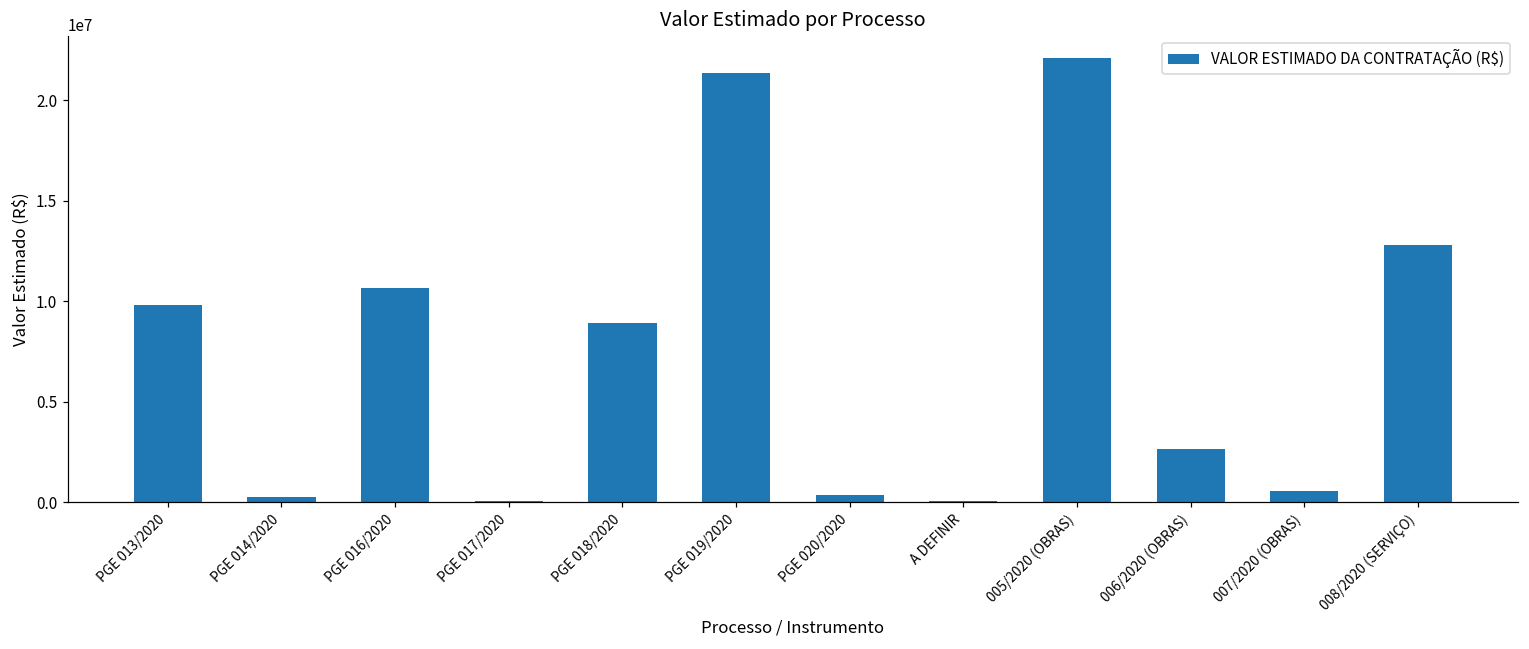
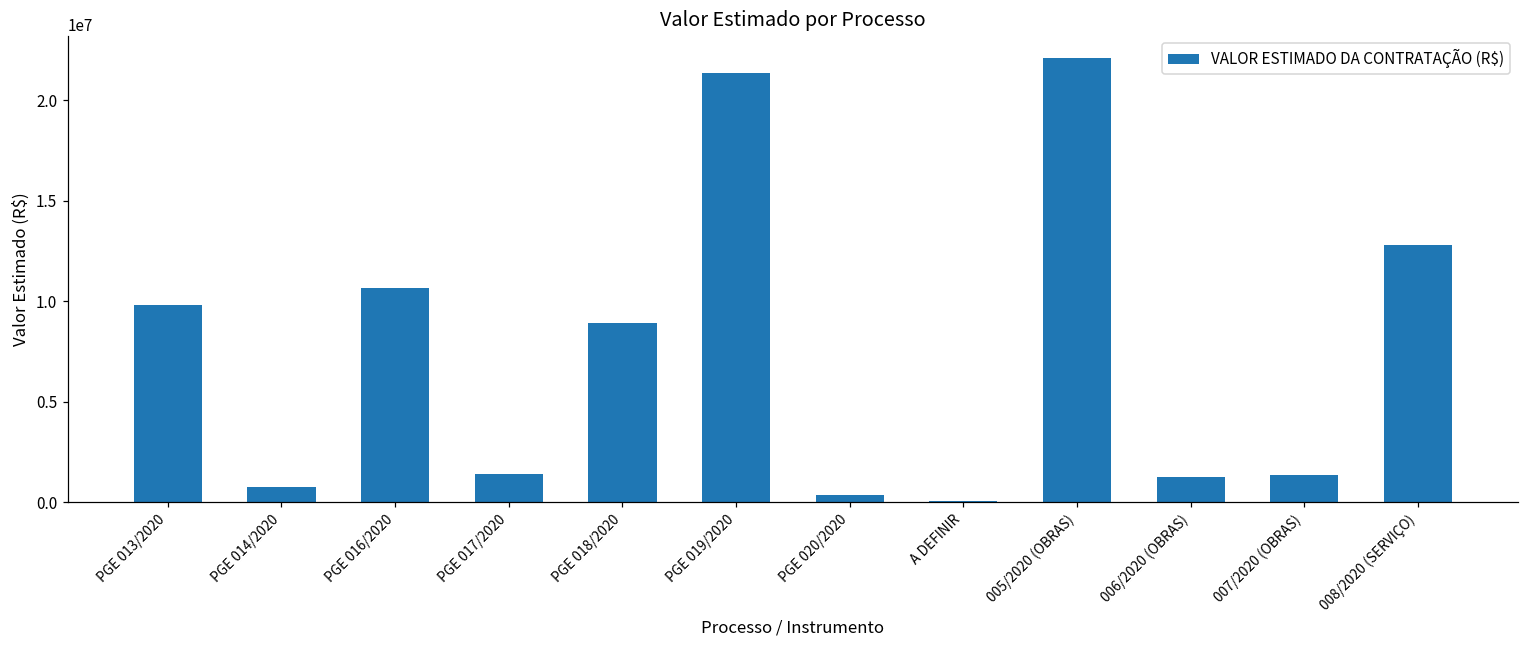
PGE 014/2020: 200000 -> 700000
PGE 017/2020: 100000 -> 1400000
006/2020 (OBRAS): 2700000 -> 1300000
007/2020 (OBRAS): 600000 -> 1300000
